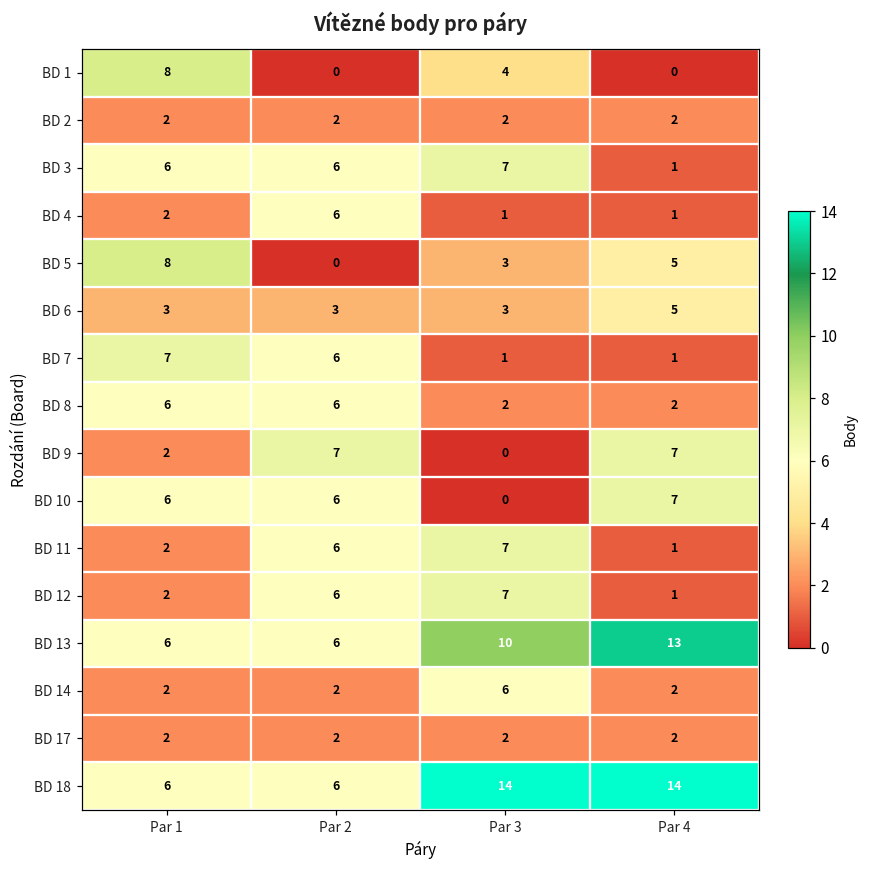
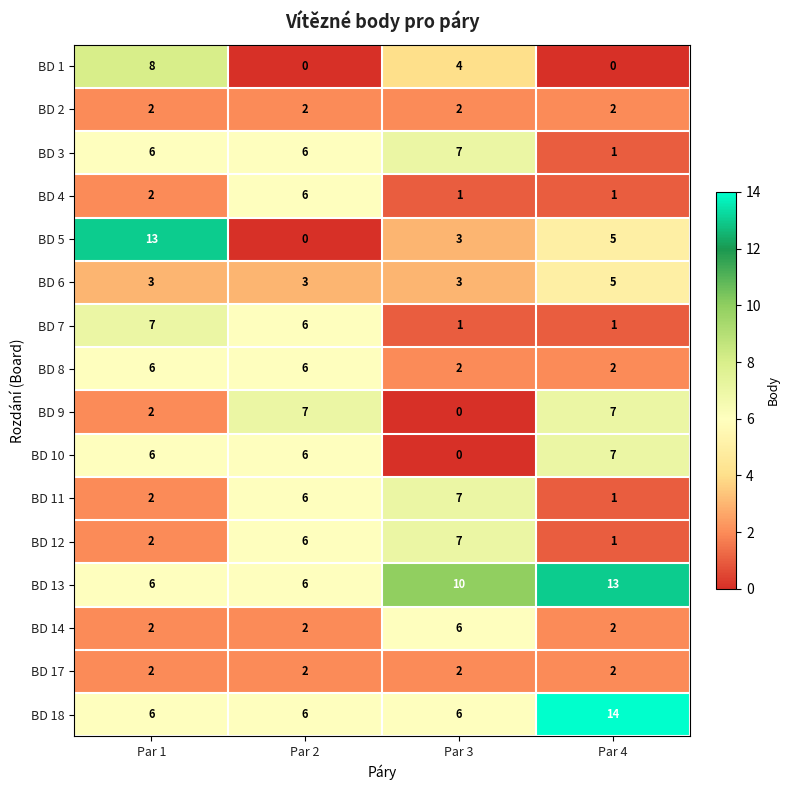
BD 5, Par 1: 8 -> 13
BD 18, Par 3: 14 -> 6
